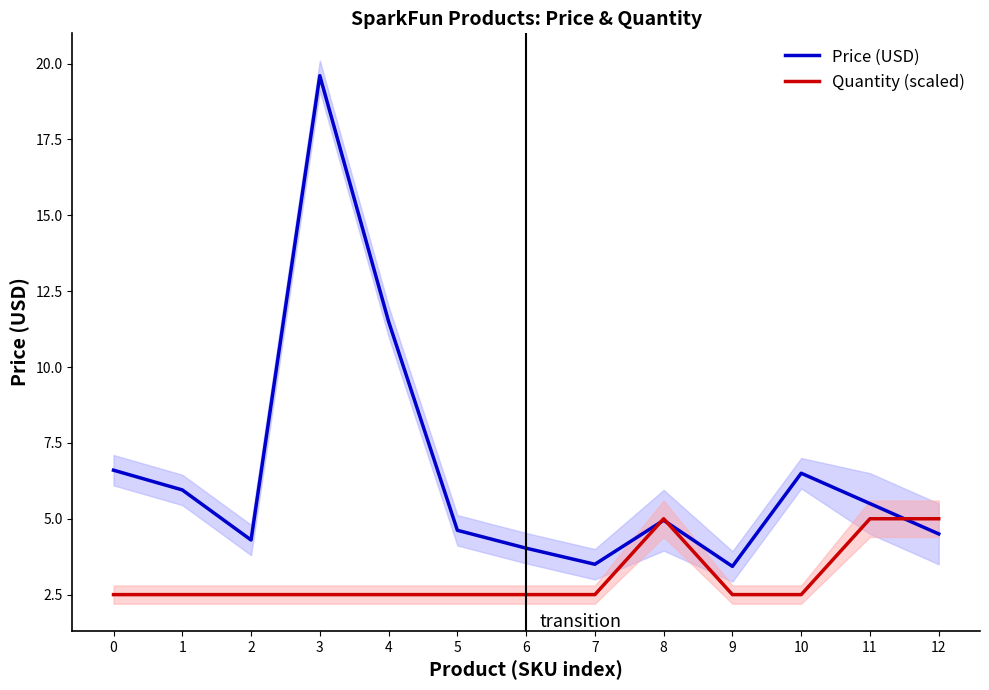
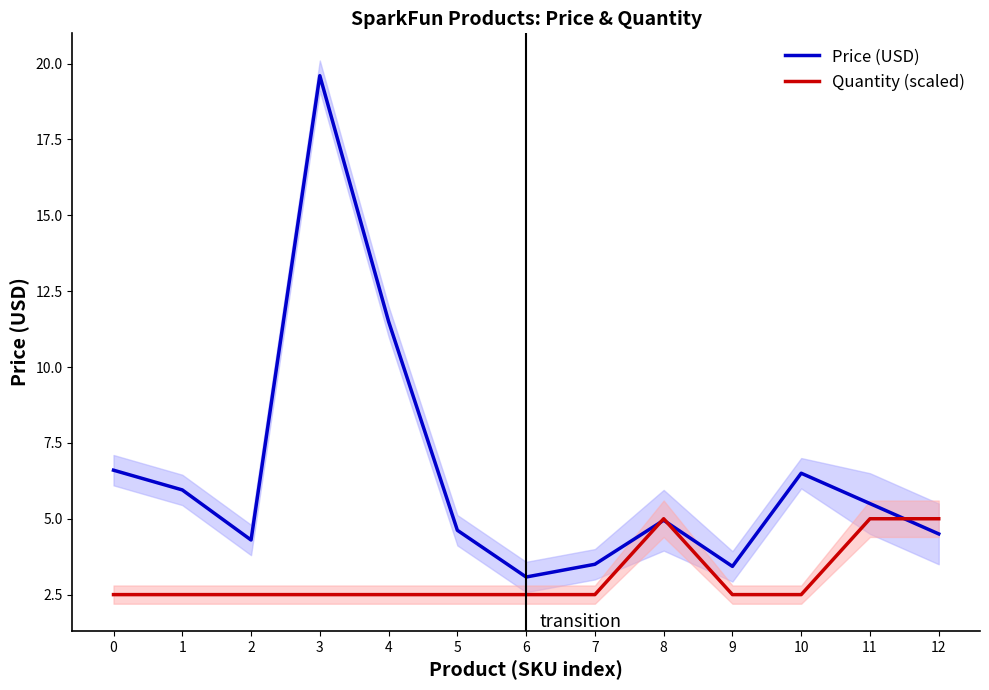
Price (USD), 6: 4.0 -> 3.1
